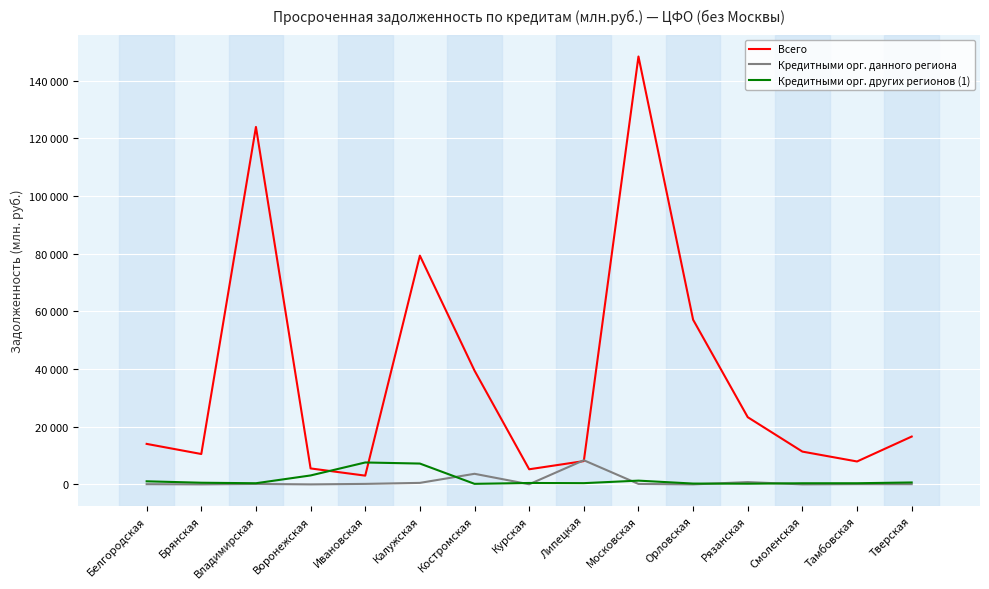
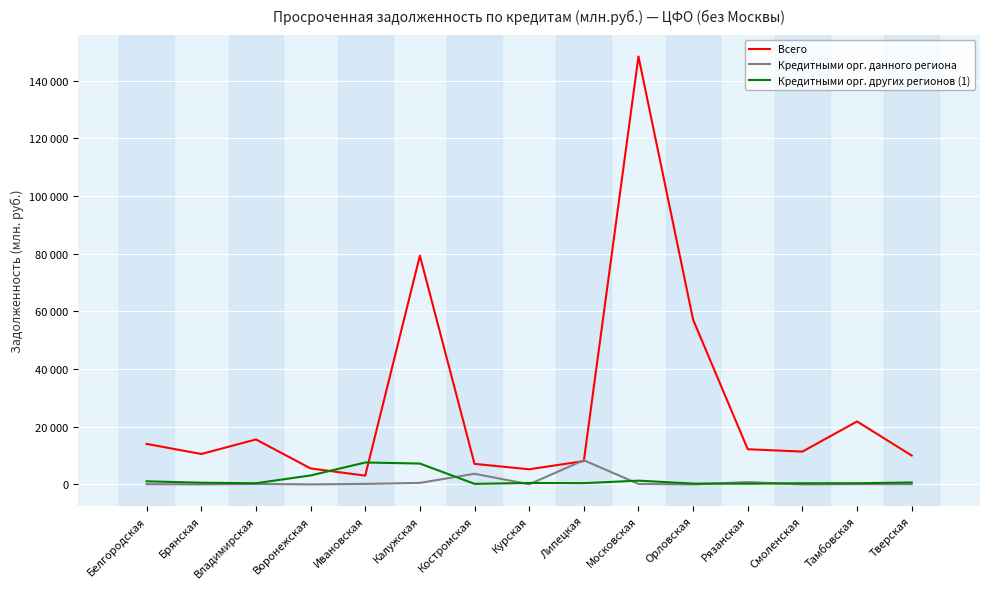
Всего, Владимирская: 124000 -> 16000
Всего, Костромская: 39000 -> 7000
Всего, Рязанская: 23000 -> 12000
Всего, Тамбовская: 8000 -> 22000
Всего, Тверская: 17000 -> 10000
